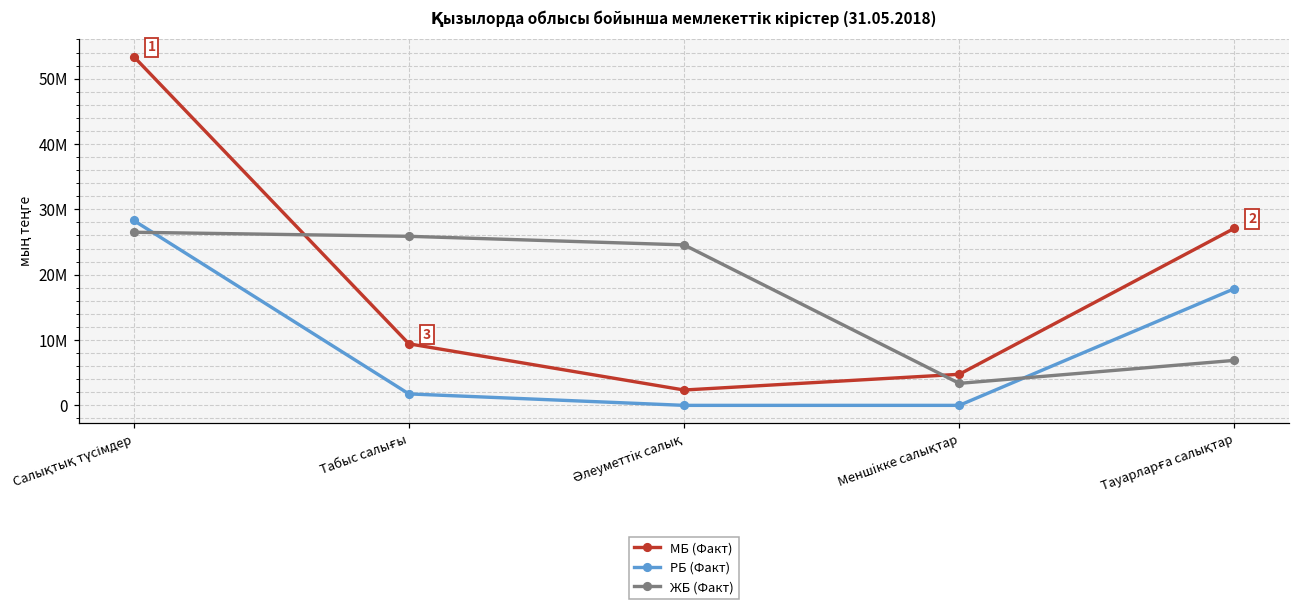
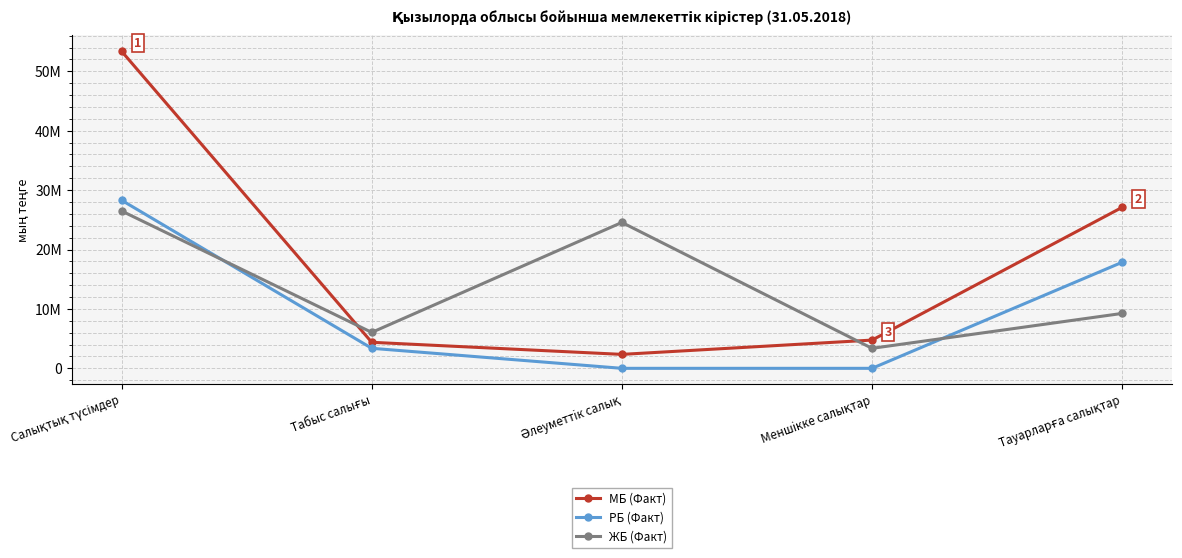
МБ (Факт), Табыс салығы: 9000000 -> 4000000
РБ (Факт), Табыс салығы: 2000000 -> 3000000
ЖБ (Факт), Табыс салығы: 26000000 -> 6000000
ЖБ (Факт), Тауарларға салықтар: 7000000 -> 9000000
